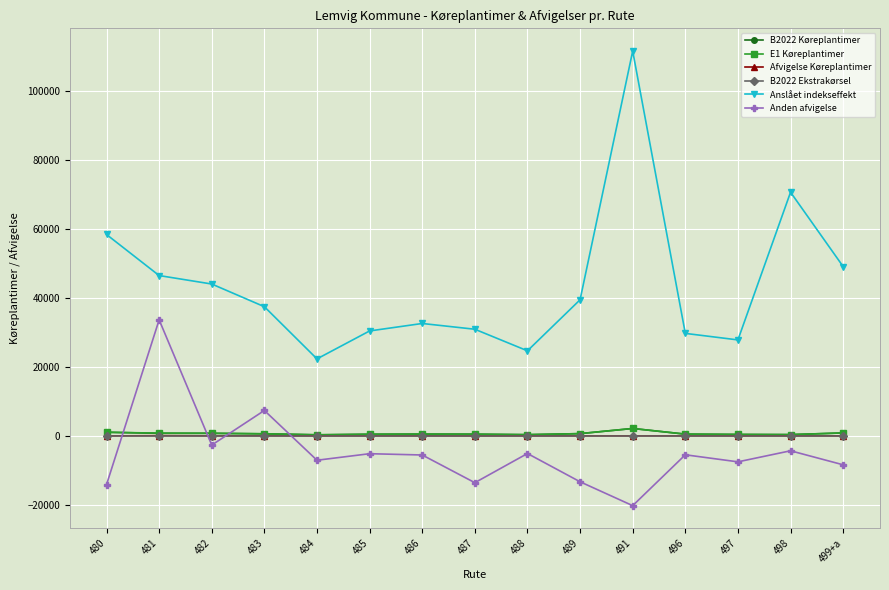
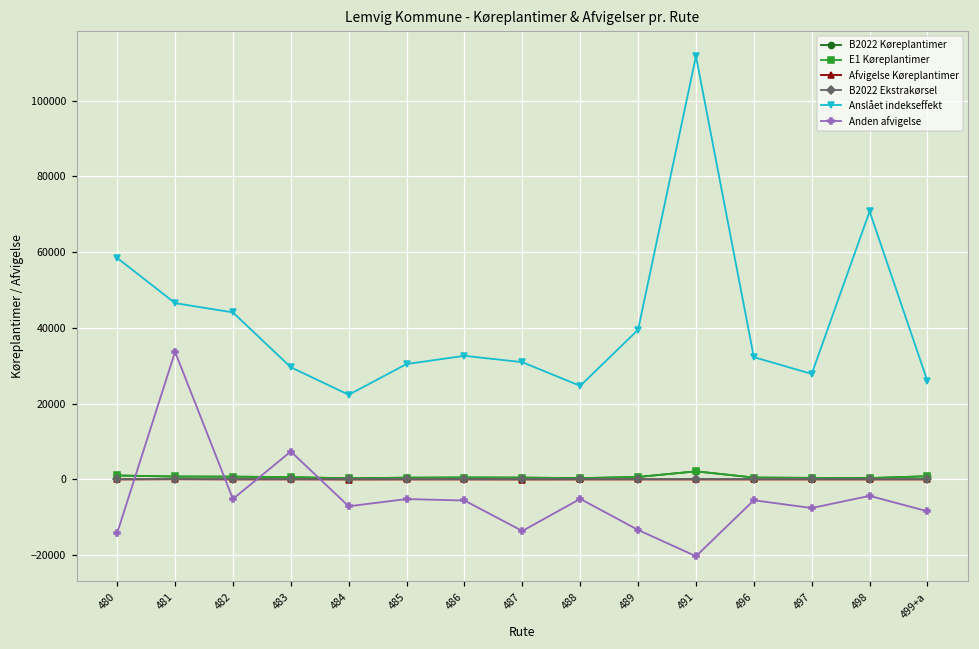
Anden afvigelse, 482: -3000 -> -5000
Anslået indekseffekt, 483: 38000 -> 30000
Anslået indekseffekt, 496: 30000 -> 32000
Anslået indekseffekt, 499+a: 49000 -> 26000
